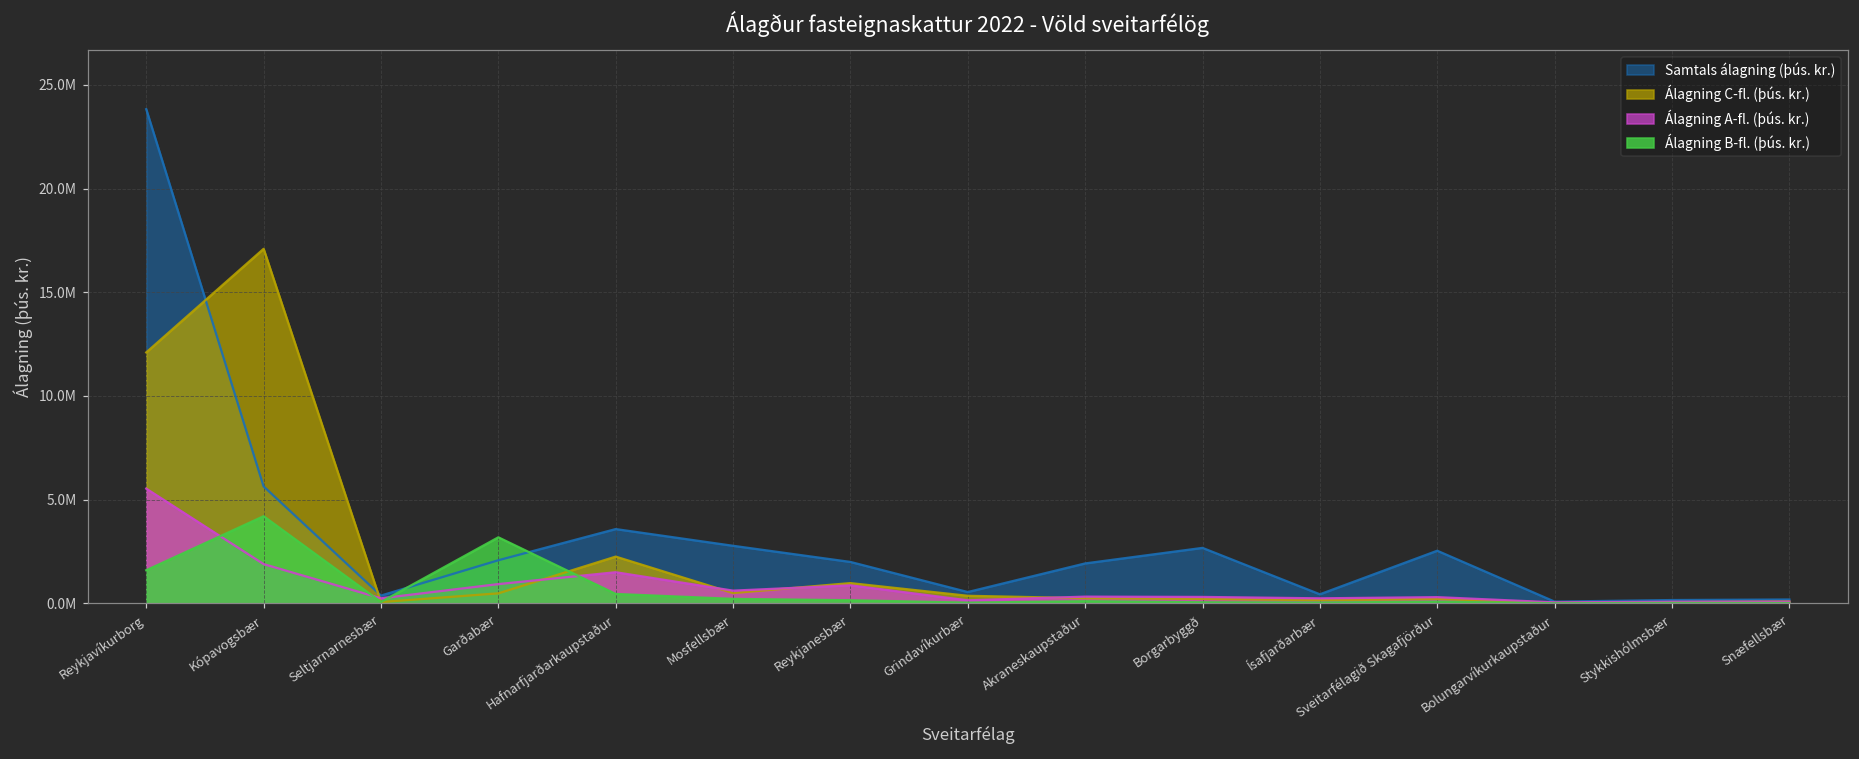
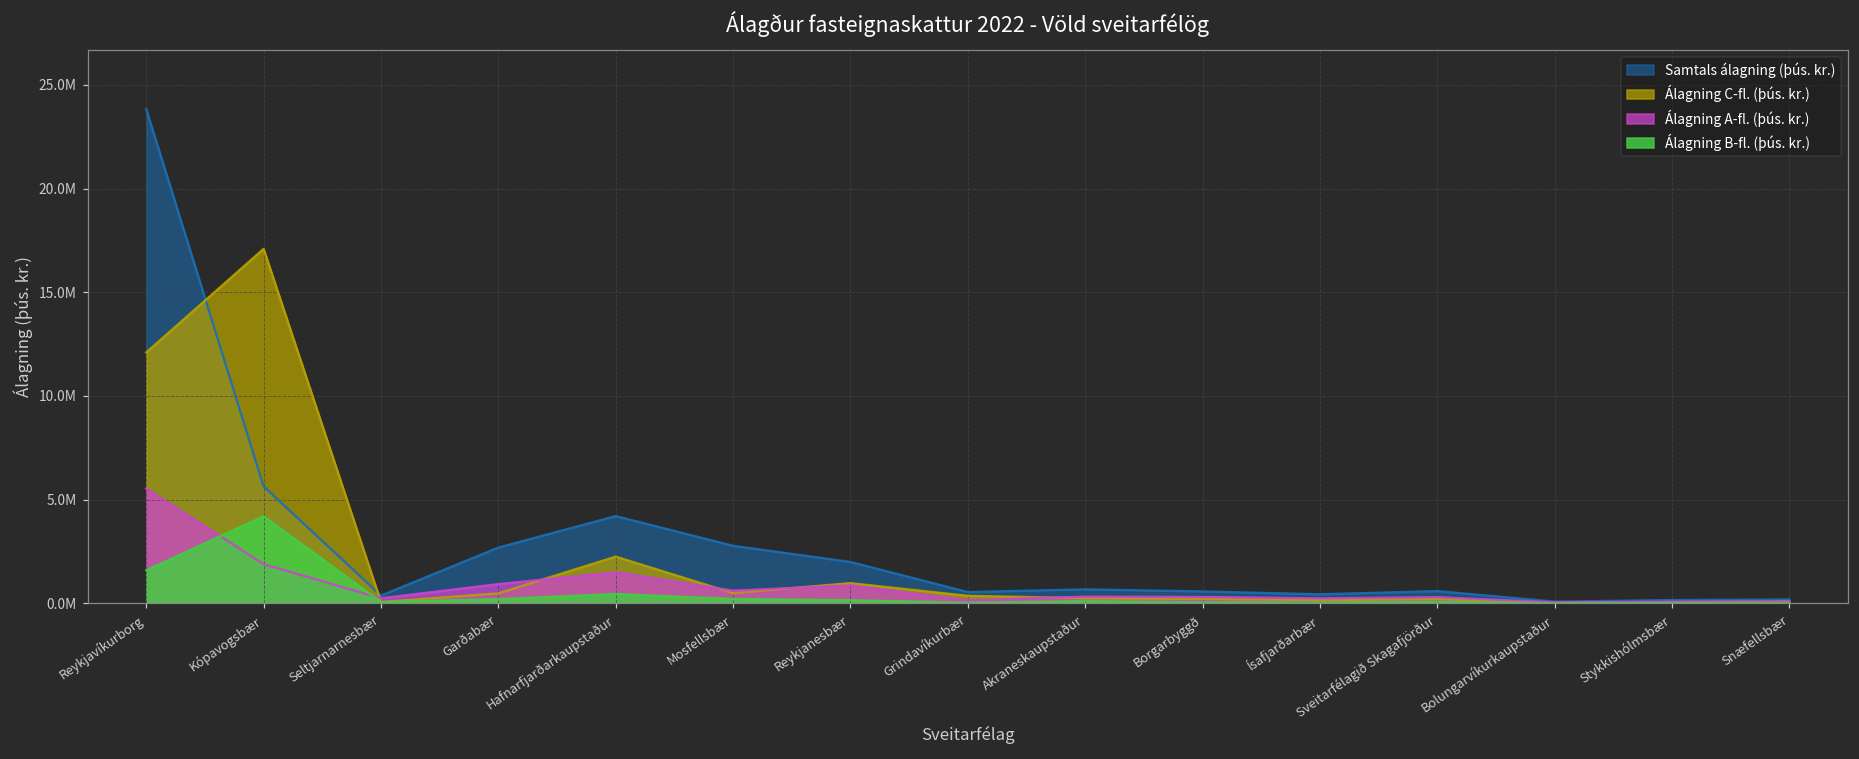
Samtals álagning (þús. kr.), Garðabær: 2100000 -> 2700000
Álagning B-fl. (þús. kr.), Garðabær: 3200000 -> 200000
Samtals álagning (þús. kr.), Hafnarfjarðarkaupstaður: 3600000 -> 4200000
Samtals álagning (þús. kr.), Akraneskaupstaður: 1900000 -> 700000
Samtals álagning (þús. kr.), Borgarbyggð: 2700000 -> 600000
Samtals álagning (þús. kr.), Sveitarfélagið Skagafjörður: 2500000 -> 600000
